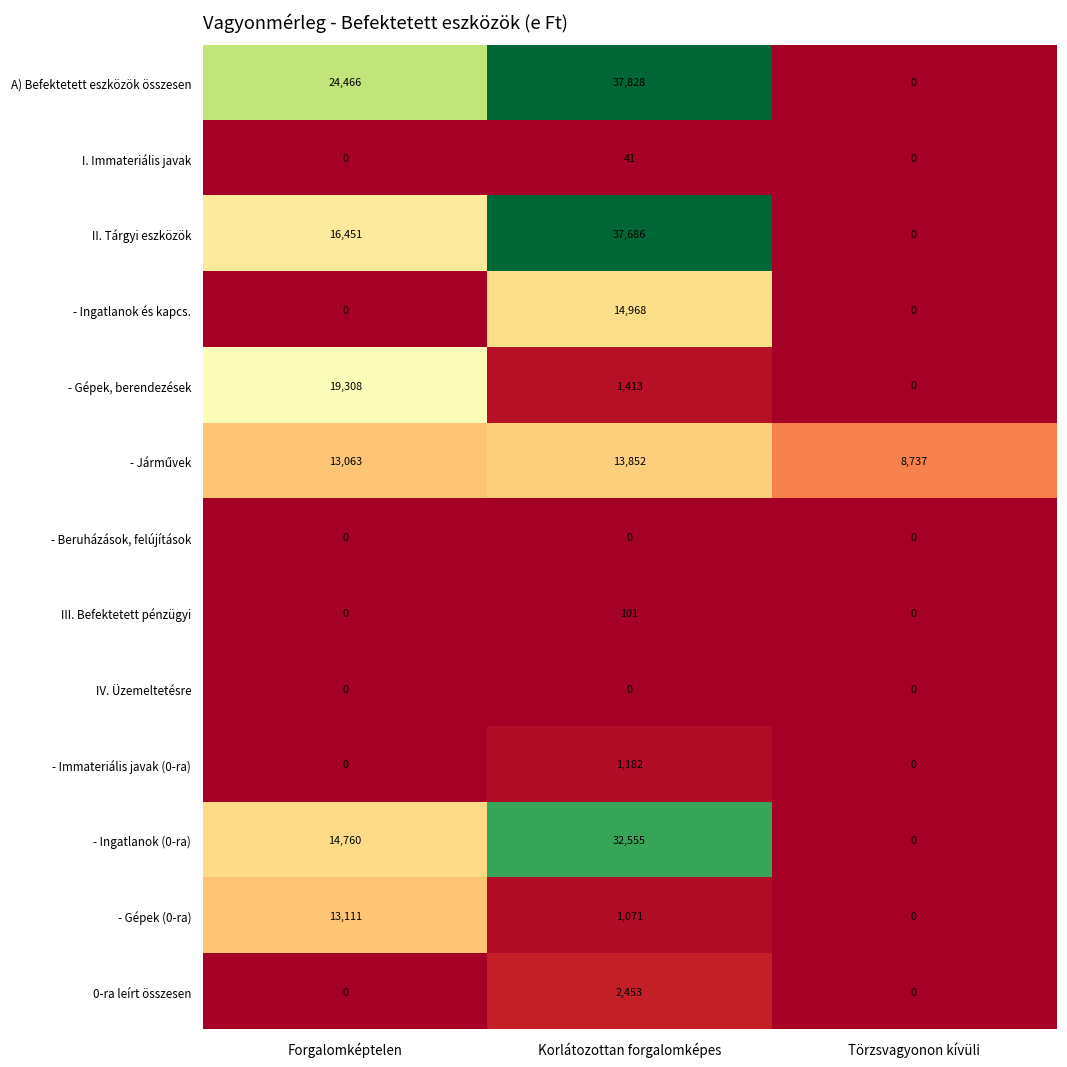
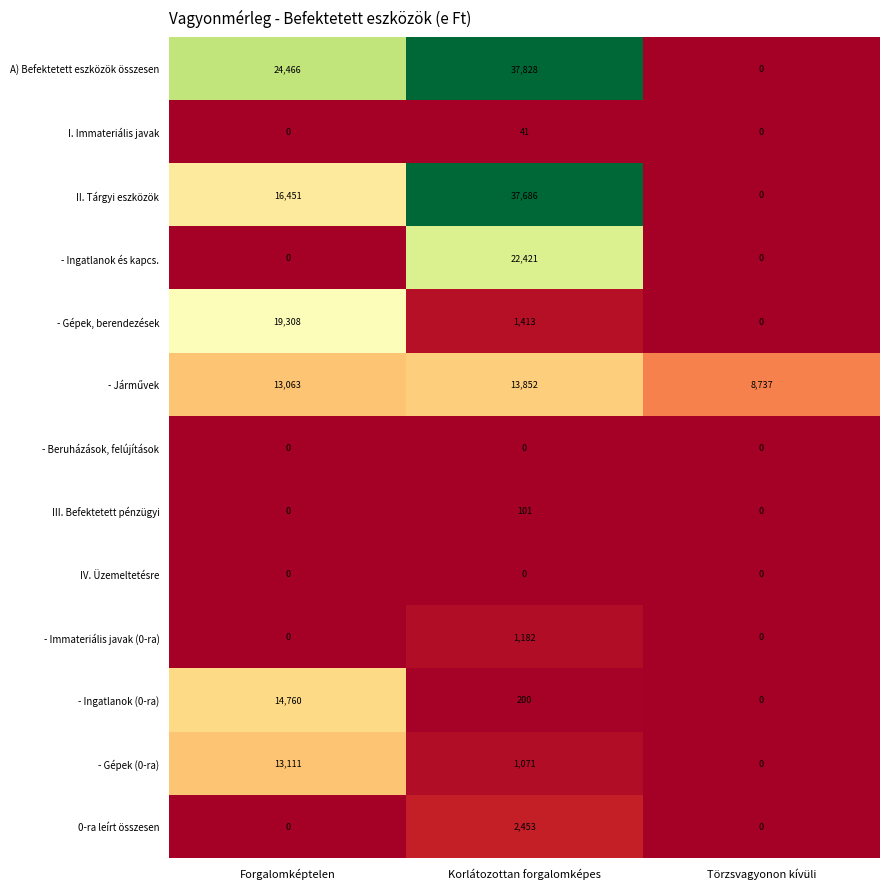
- Ingatlanok és kapcs., Korlátozottan forgalomképes: 14,968 -> 22,421
- Ingatlanok (0-ra), Korlátozottan forgalomképes: 32,555 -> 200
